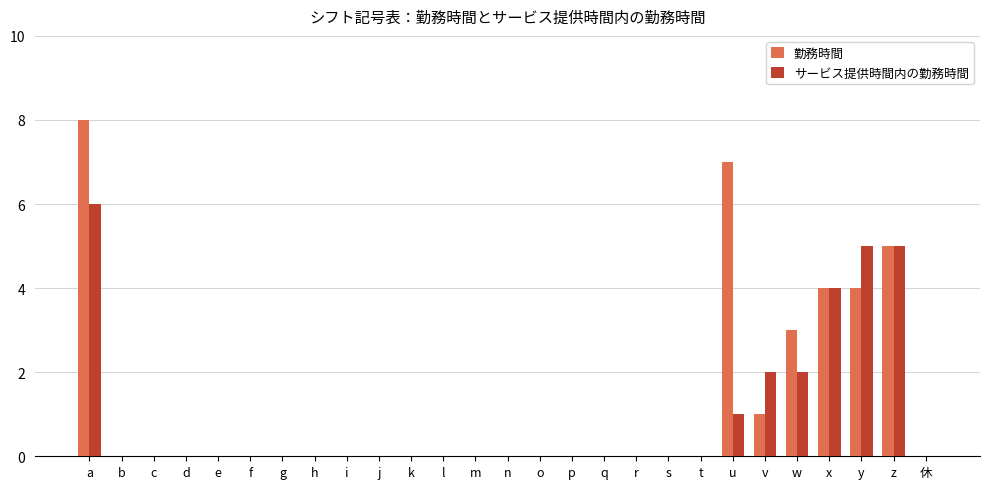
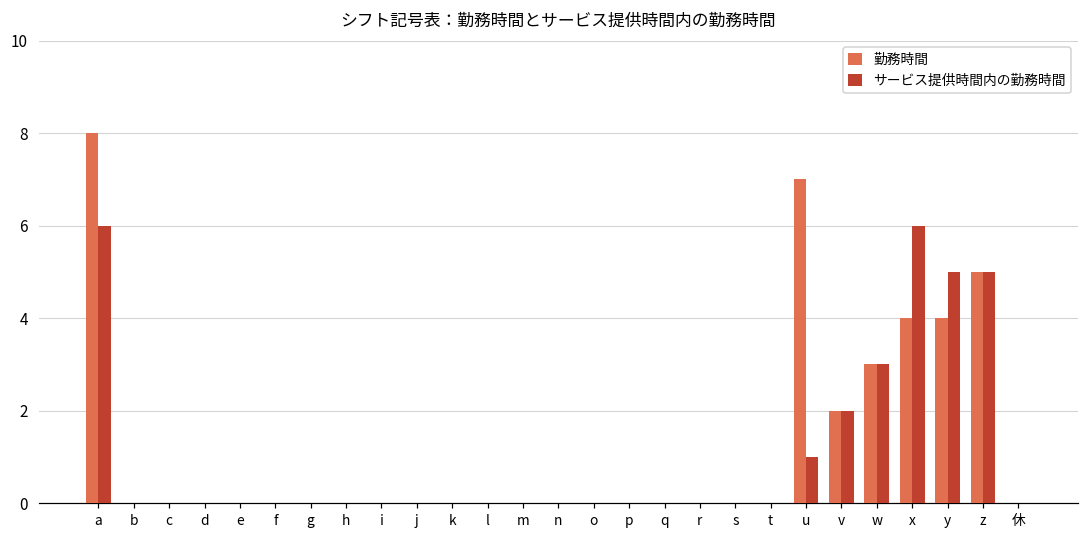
勤務時間, v: 1 -> 2
サービス提供時間内の勤務時間, w: 2 -> 3
サービス提供時間内の勤務時間, x: 4 -> 6
